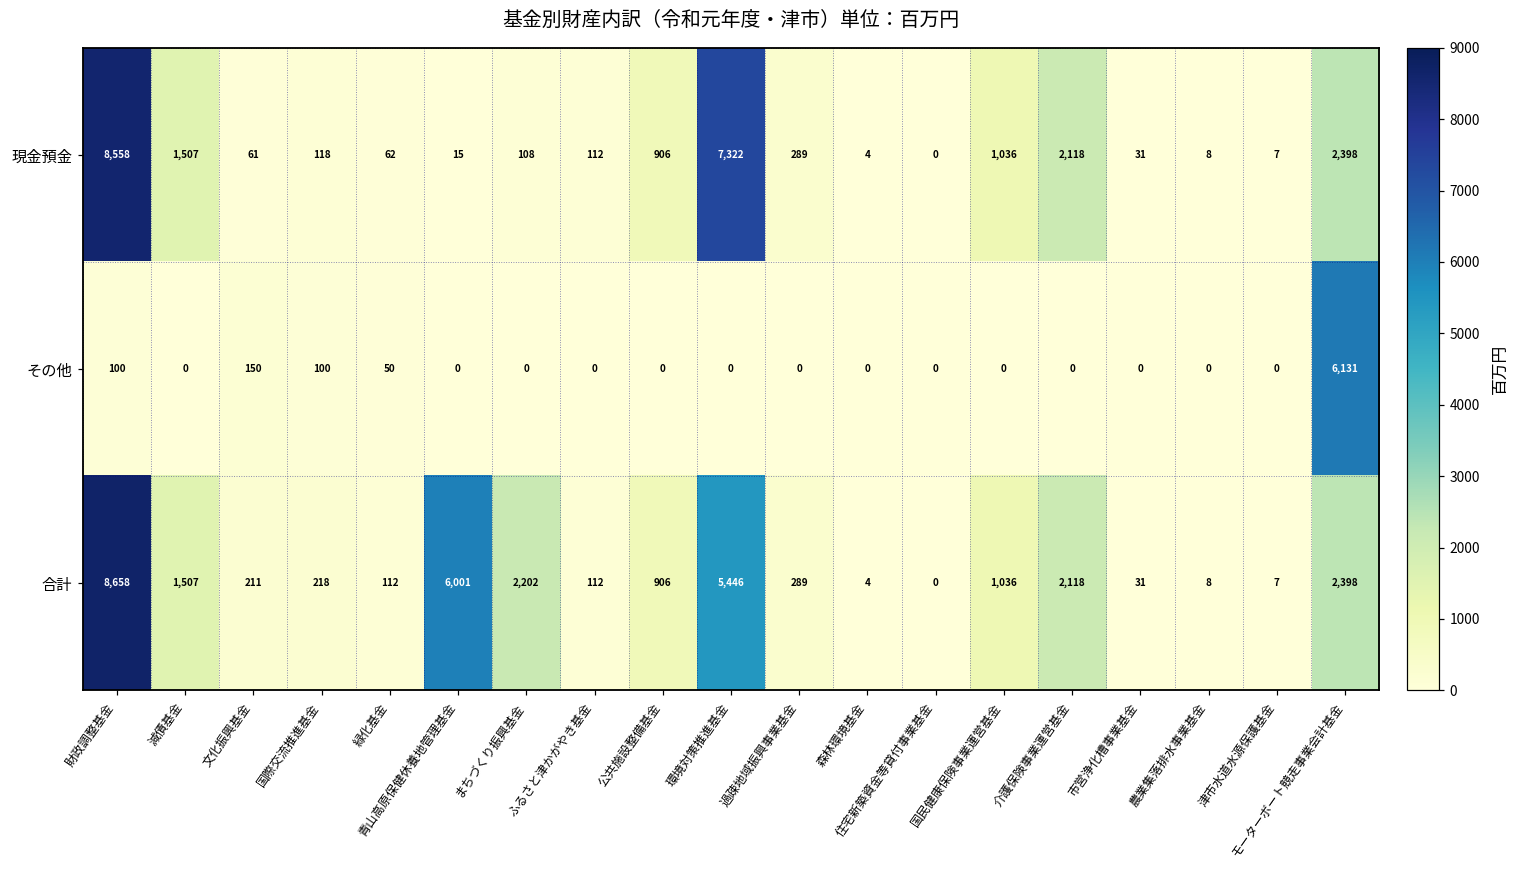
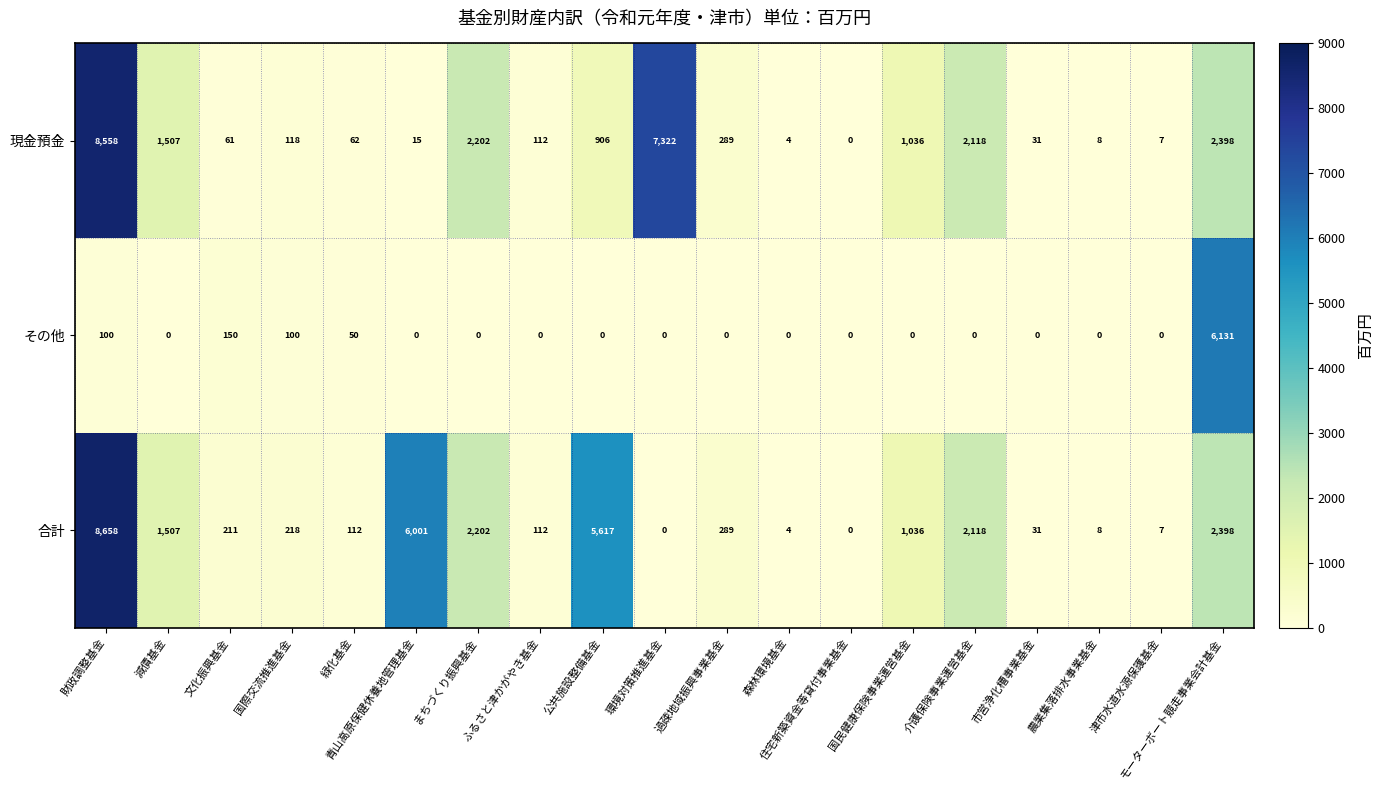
現金預金, まちづくり振興基金: 108 -> 2,202
合計, 公共施設整備基金: 906 -> 5,617
合計, 環境対策推進基金: 5,446 -> 0
